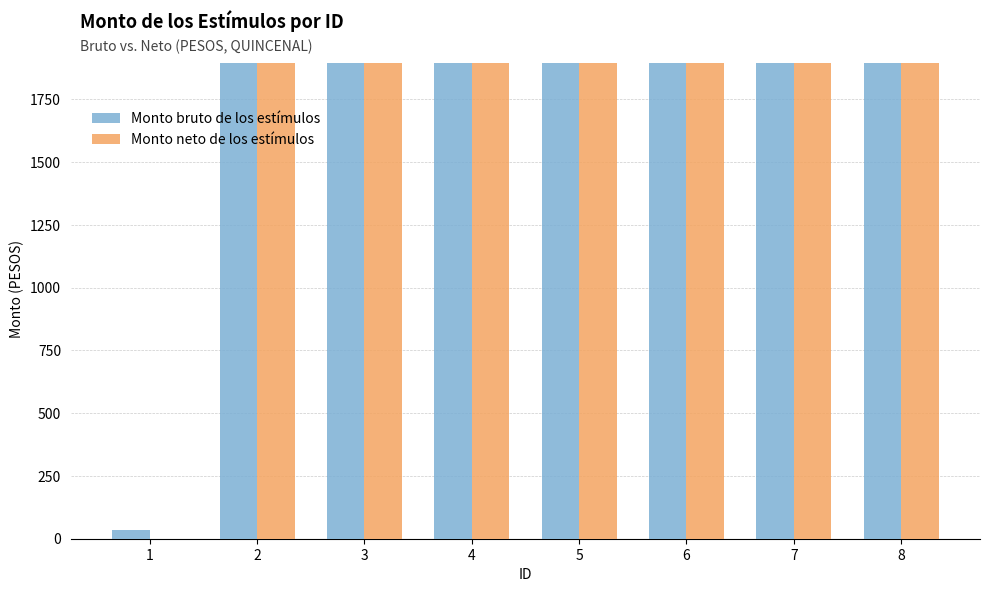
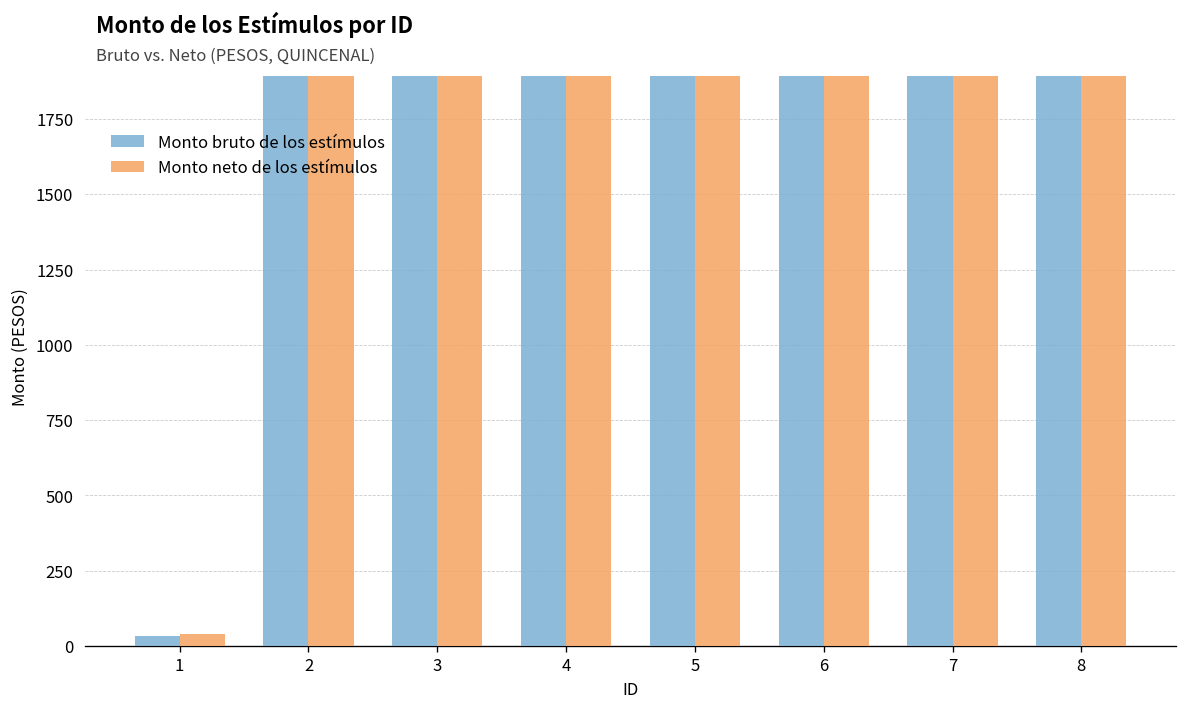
Monto neto de los estímulos, 1: 0 -> 40
